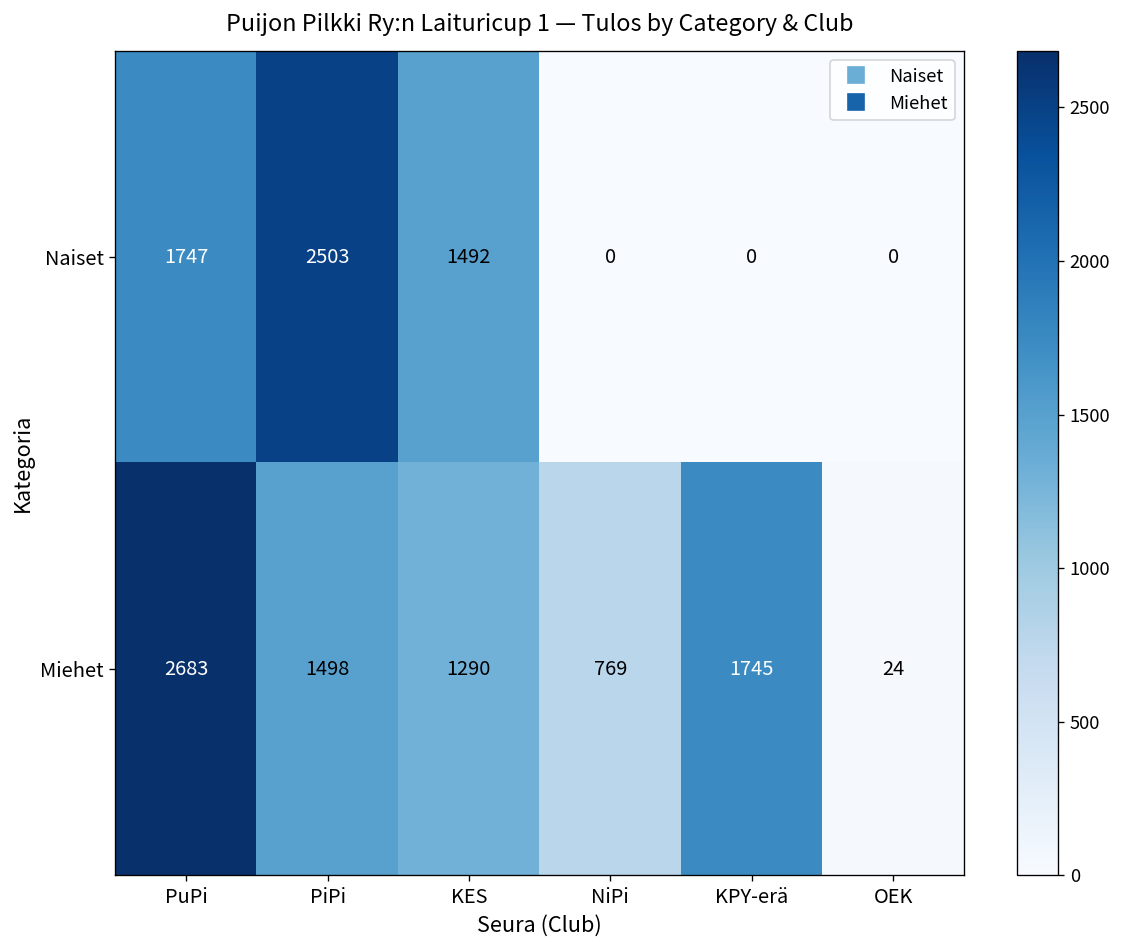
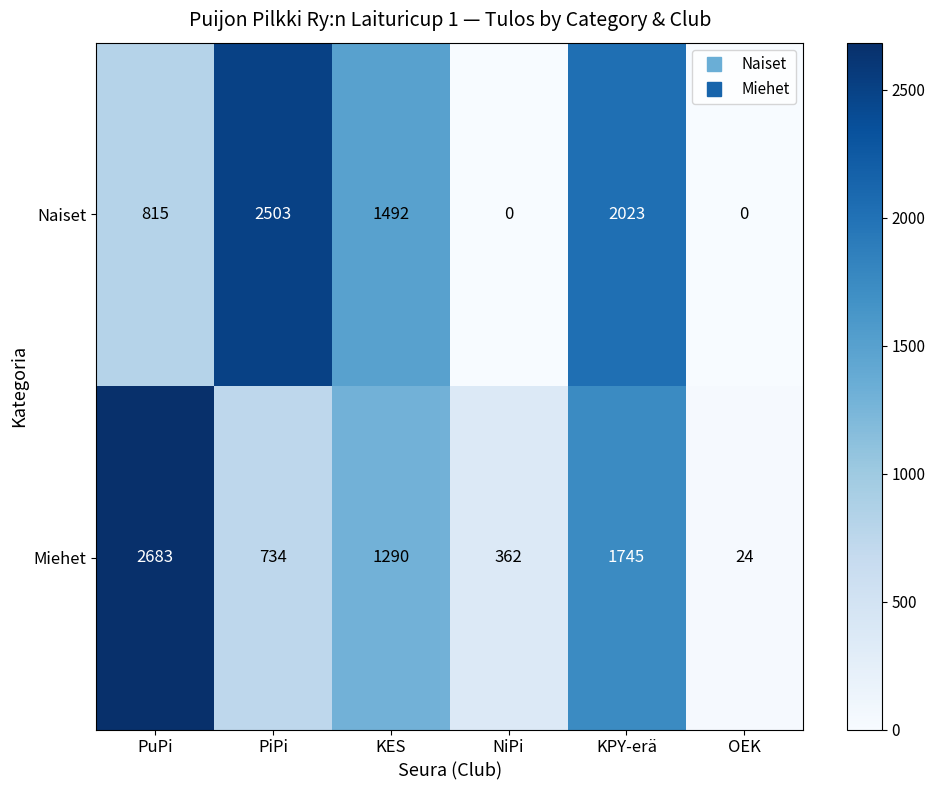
Naiset, PuPi: 1747 -> 815
Naiset, KPY-erä: 0 -> 2023
Miehet, PiPi: 1498 -> 734
Miehet, NiPi: 769 -> 362
